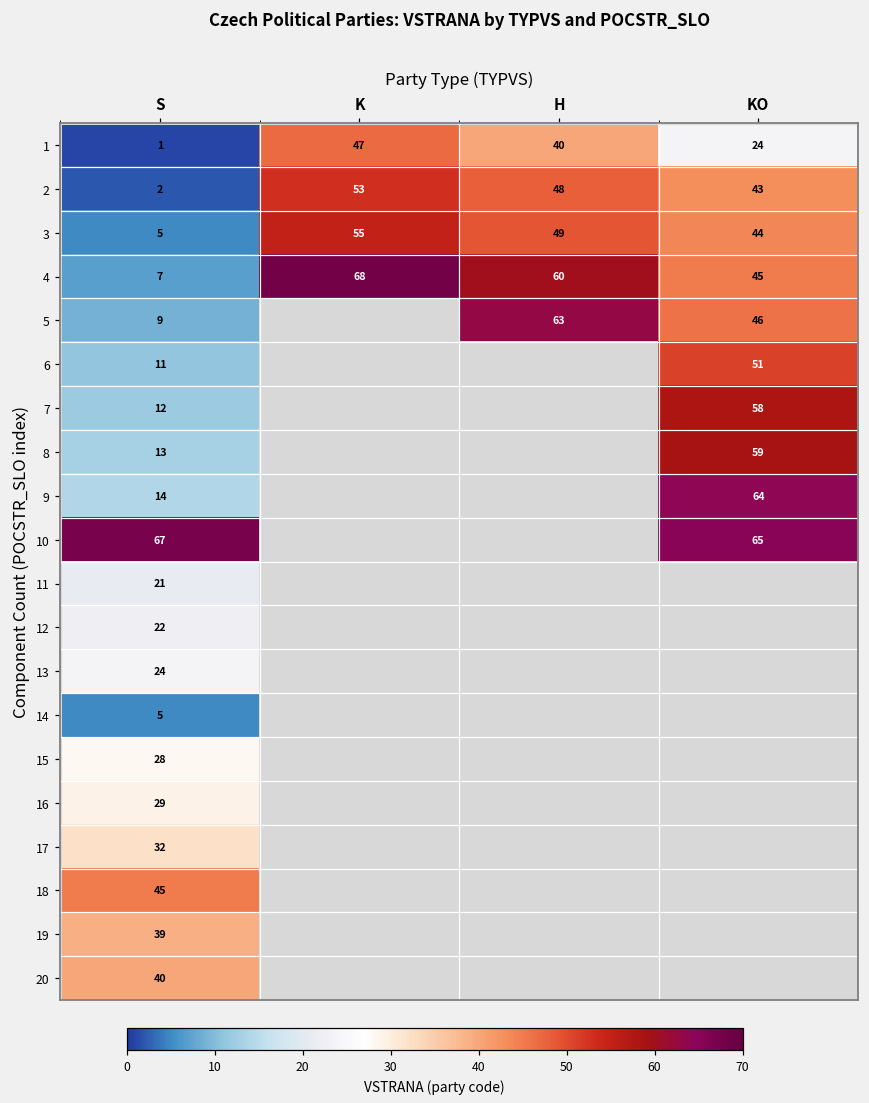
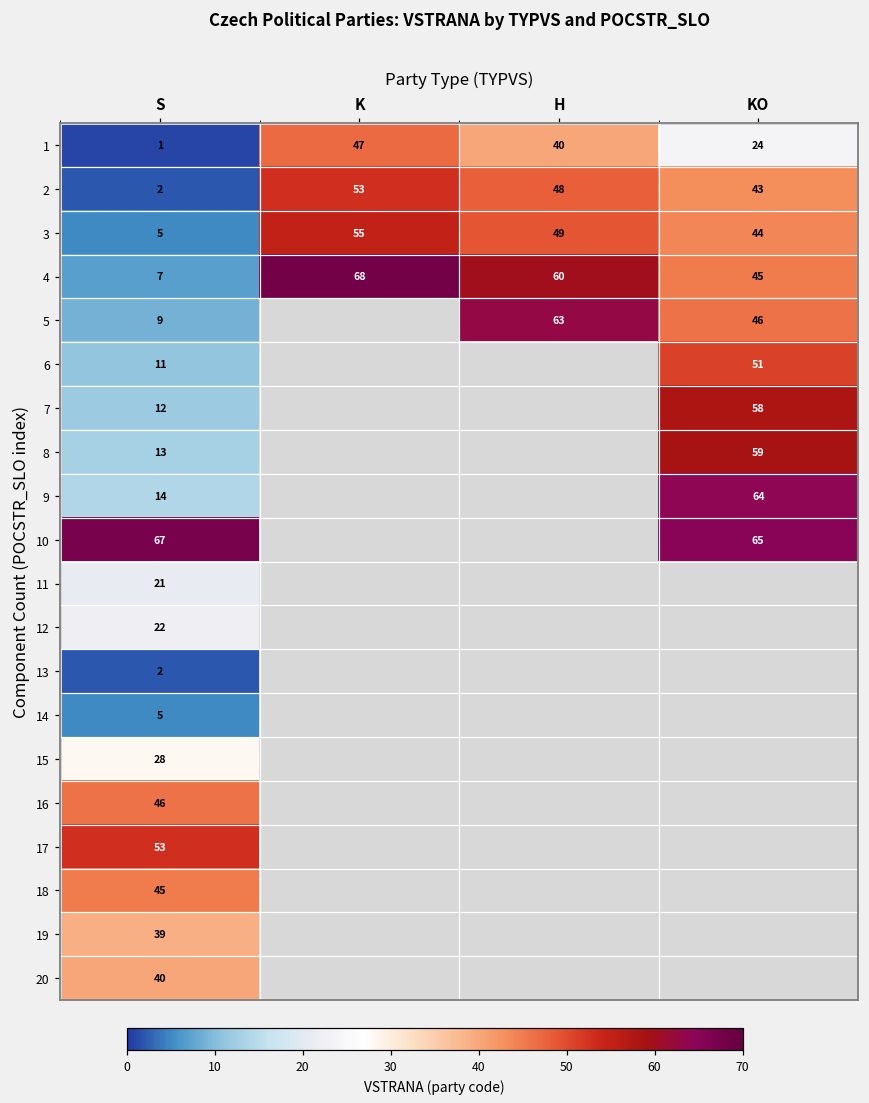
13, S: 24 -> 2
16, S: 29 -> 46
17, S: 32 -> 53
